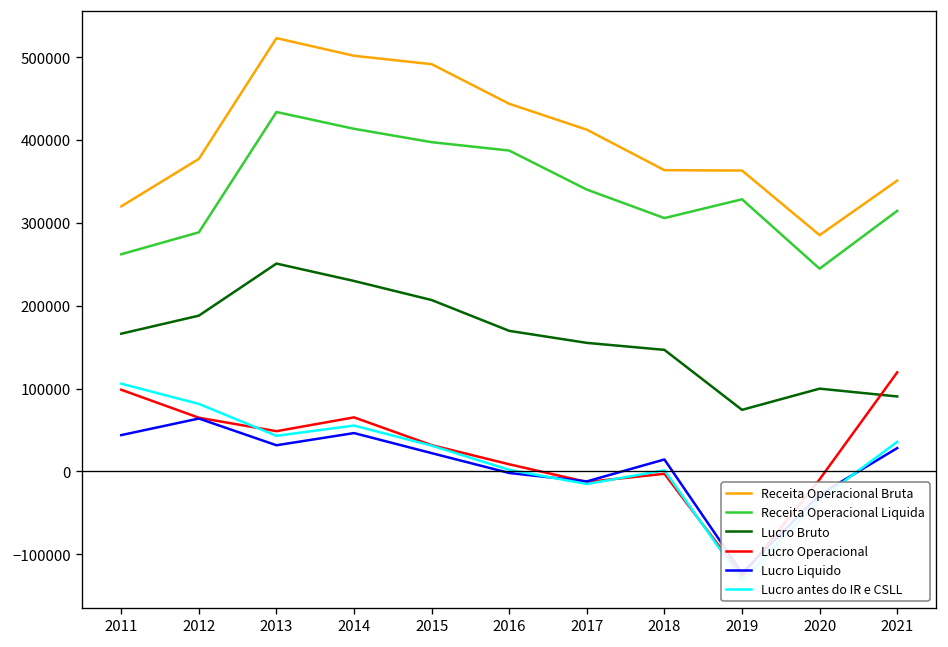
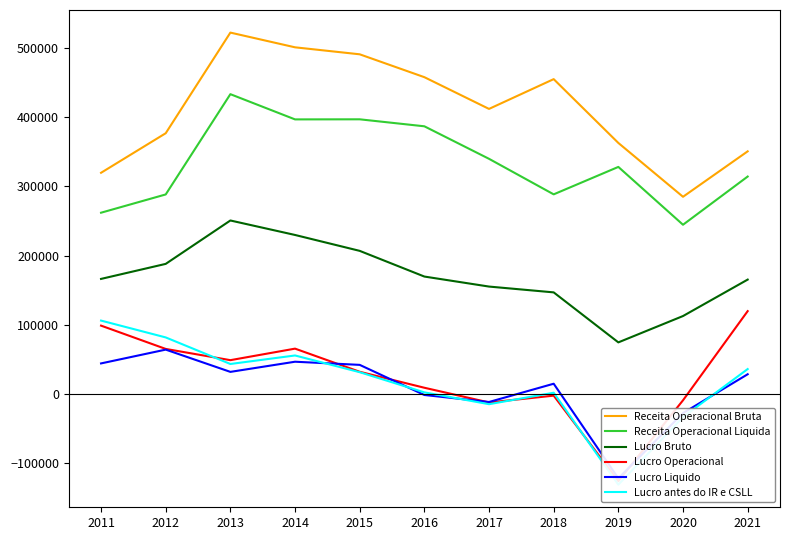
Receita Operacional Liquida, 2014: 410000 -> 400000
Lucro Liquido, 2015: 20000 -> 40000
Receita Operacional Bruta, 2016: 440000 -> 460000
Receita Operacional Bruta, 2018: 360000 -> 460000
Receita Operacional Liquida, 2018: 310000 -> 290000
Lucro Bruto, 2020: 100000 -> 110000
Lucro Bruto, 2021: 90000 -> 170000
